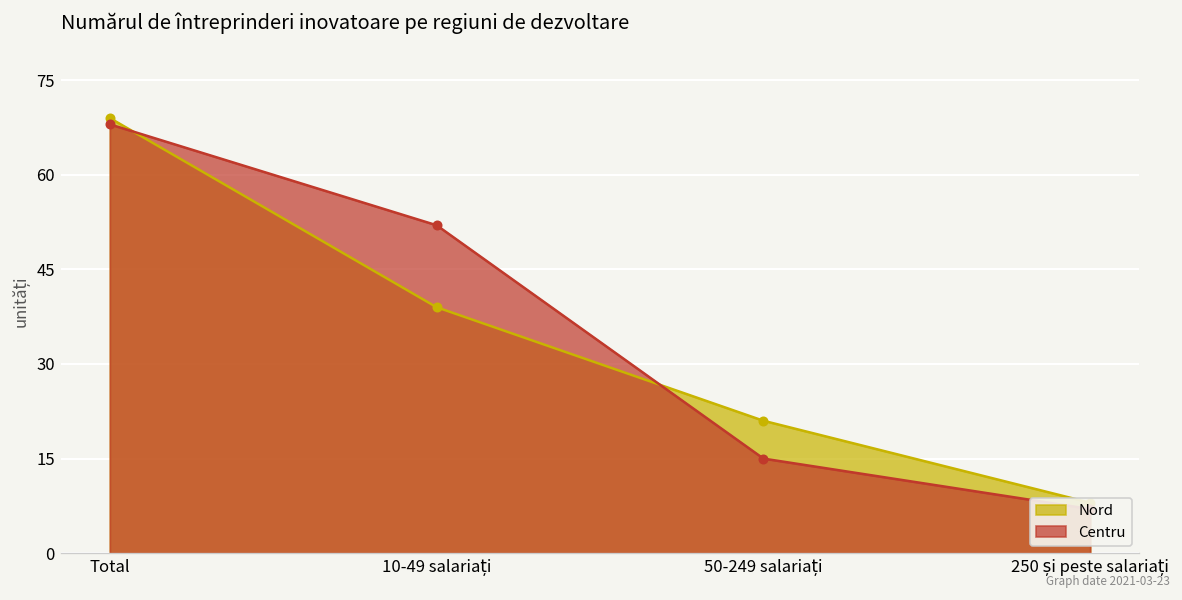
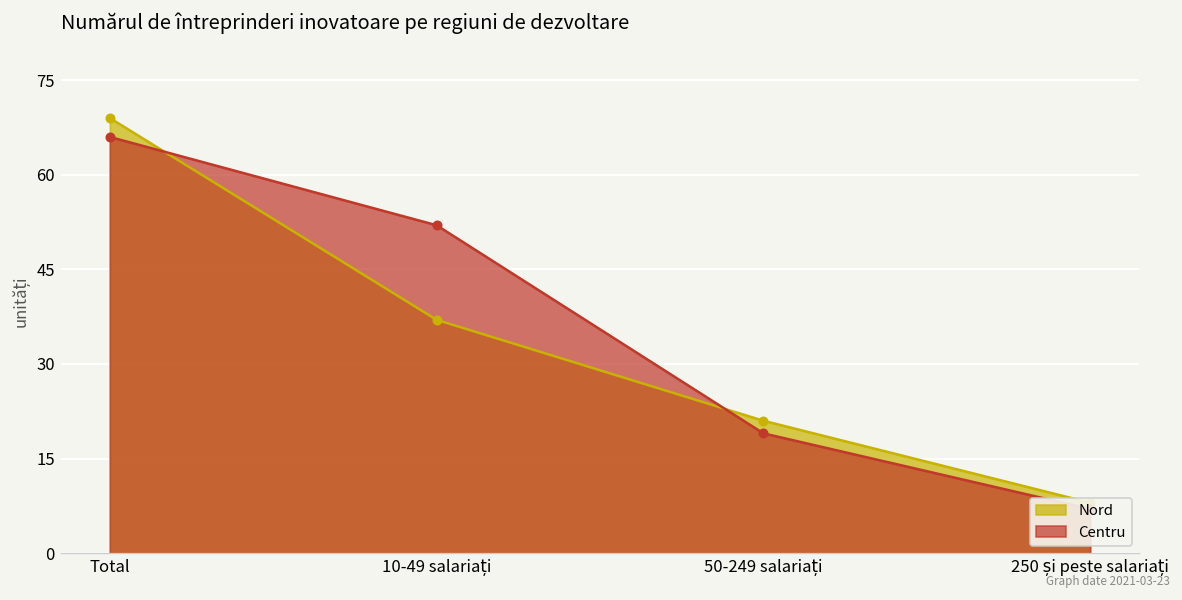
Centru, Total: 68 -> 66
Nord, 10-49 salariați: 39 -> 37
Centru, 50-249 salariați: 15 -> 19
